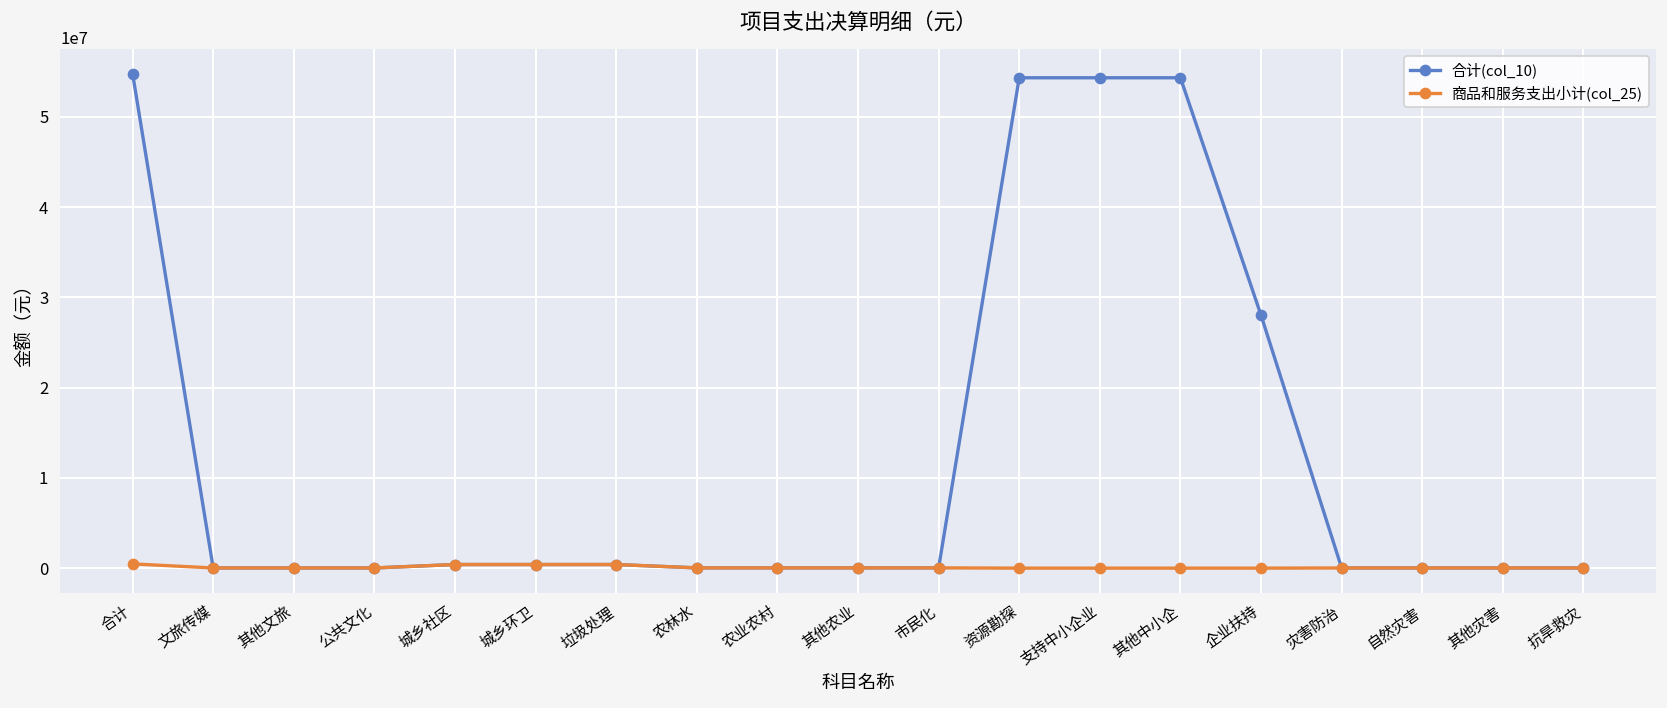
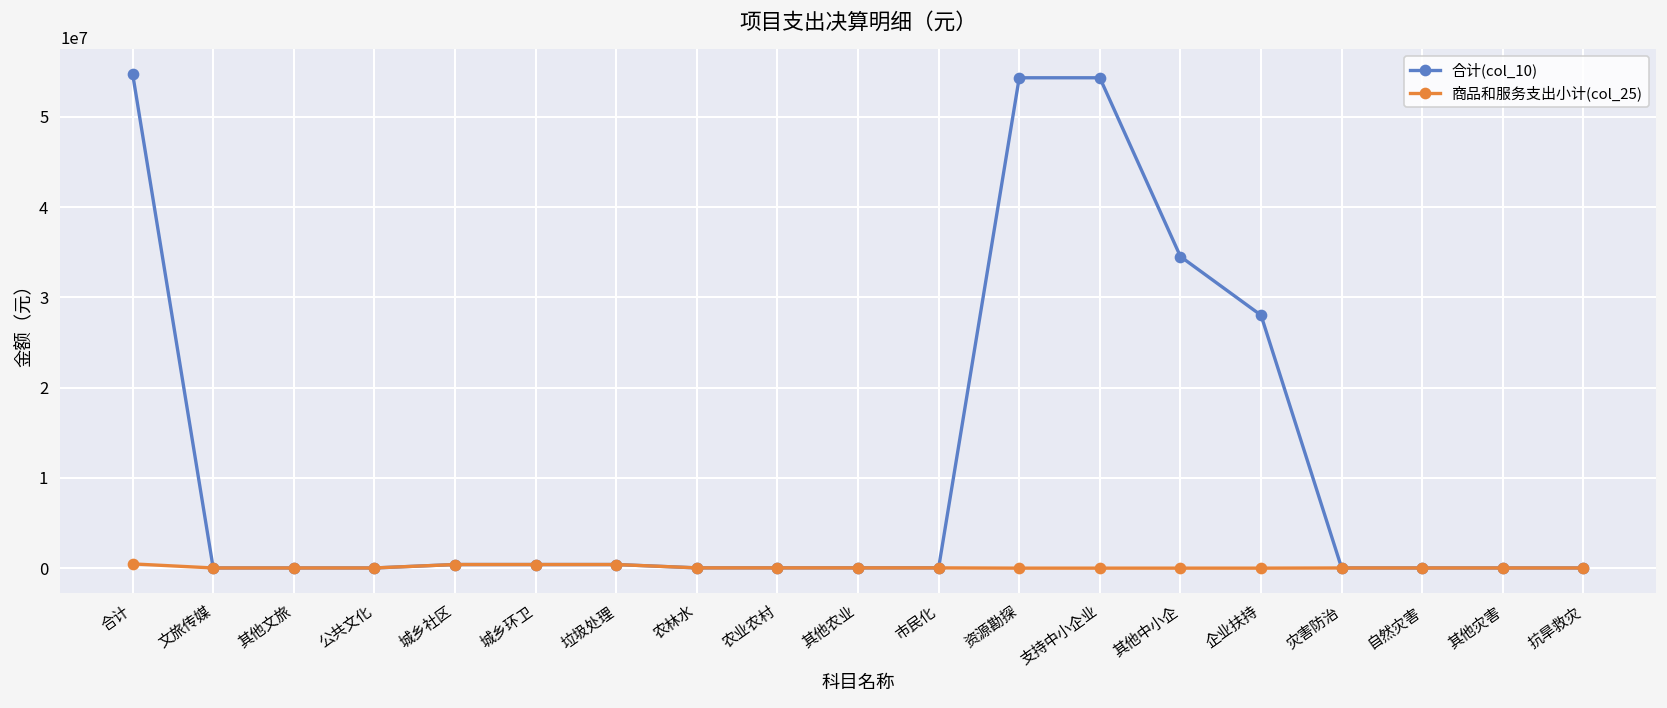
合计(col_10), 其他中小企: 54000000 -> 35000000
